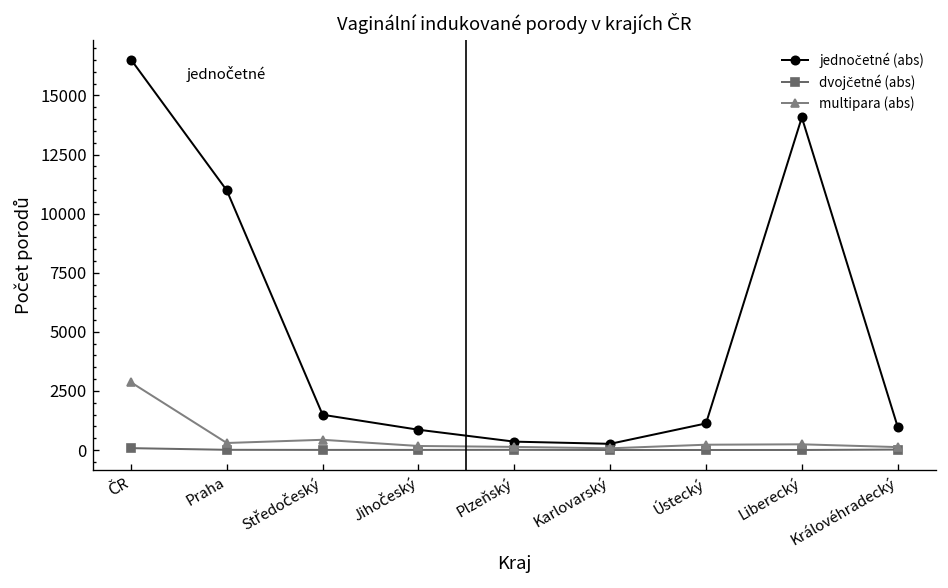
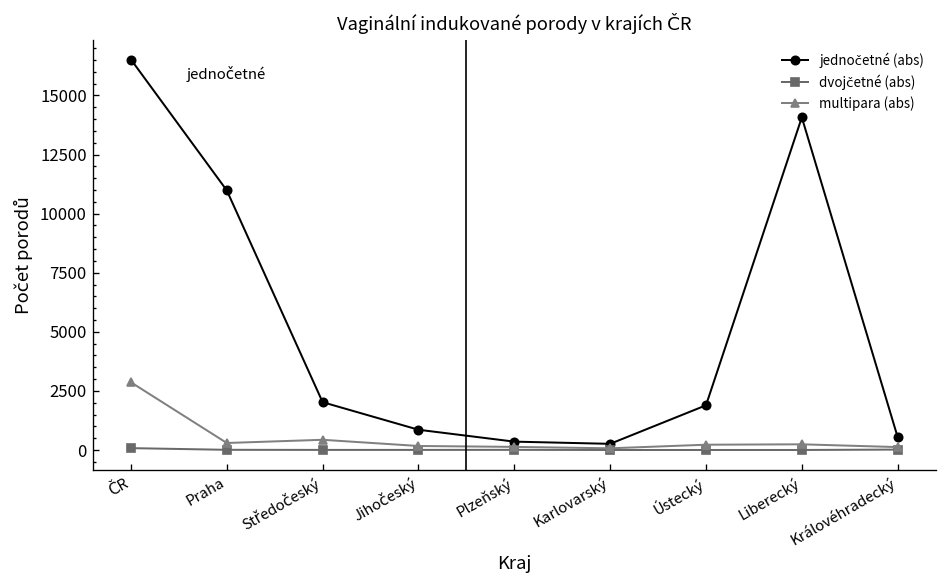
jednočetné (abs), Středočeský: 1500 -> 2000
jednočetné (abs), Ústecký: 1100 -> 1900
jednočetné (abs), Královéhradecký: 1000 -> 500
